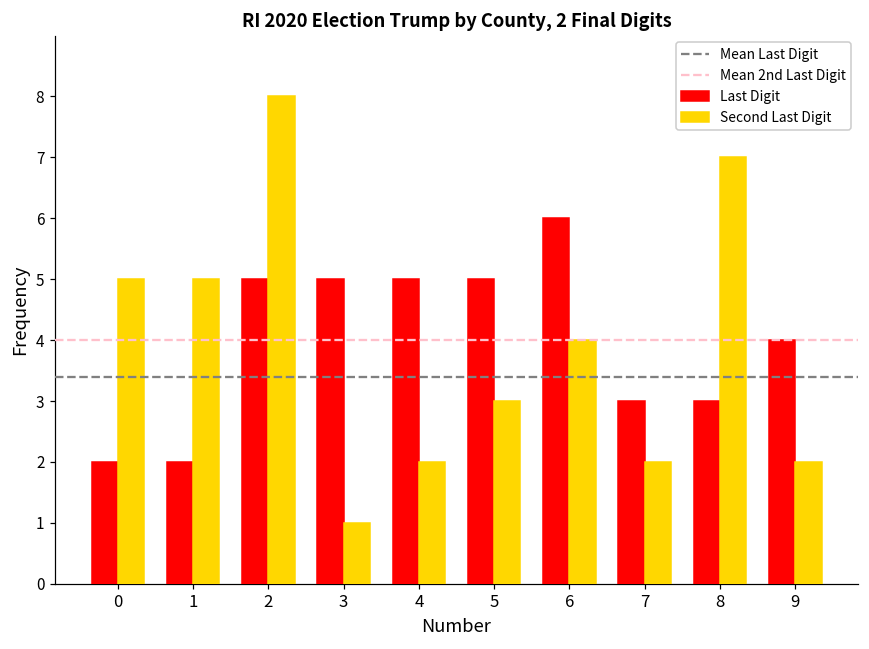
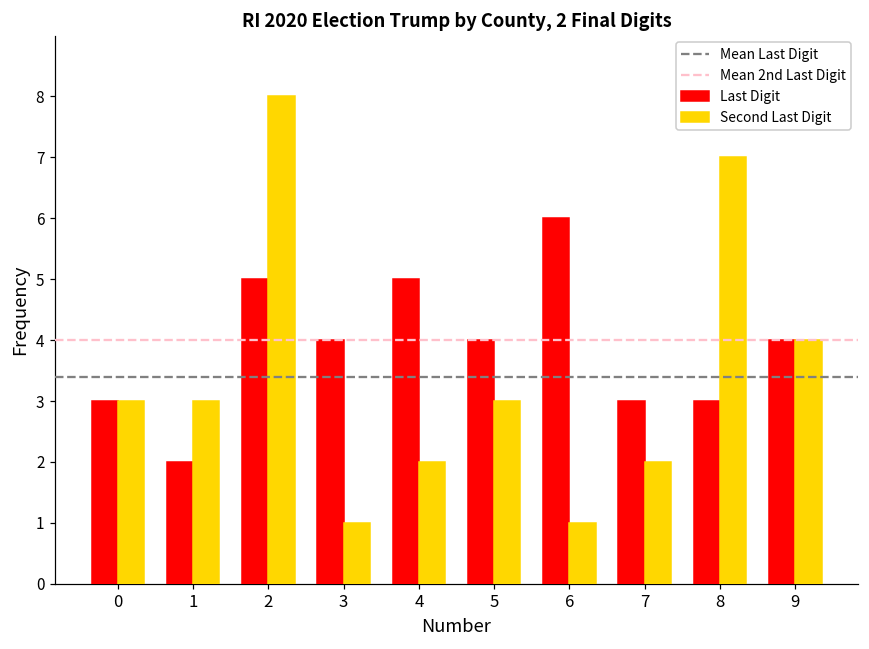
Last Digit, 0: 2 -> 3
Second Last Digit, 0: 5 -> 3
Second Last Digit, 1: 5 -> 3
Last Digit, 3: 5 -> 4
Last Digit, 5: 5 -> 4
Second Last Digit, 6: 4 -> 1
Second Last Digit, 9: 2 -> 4
